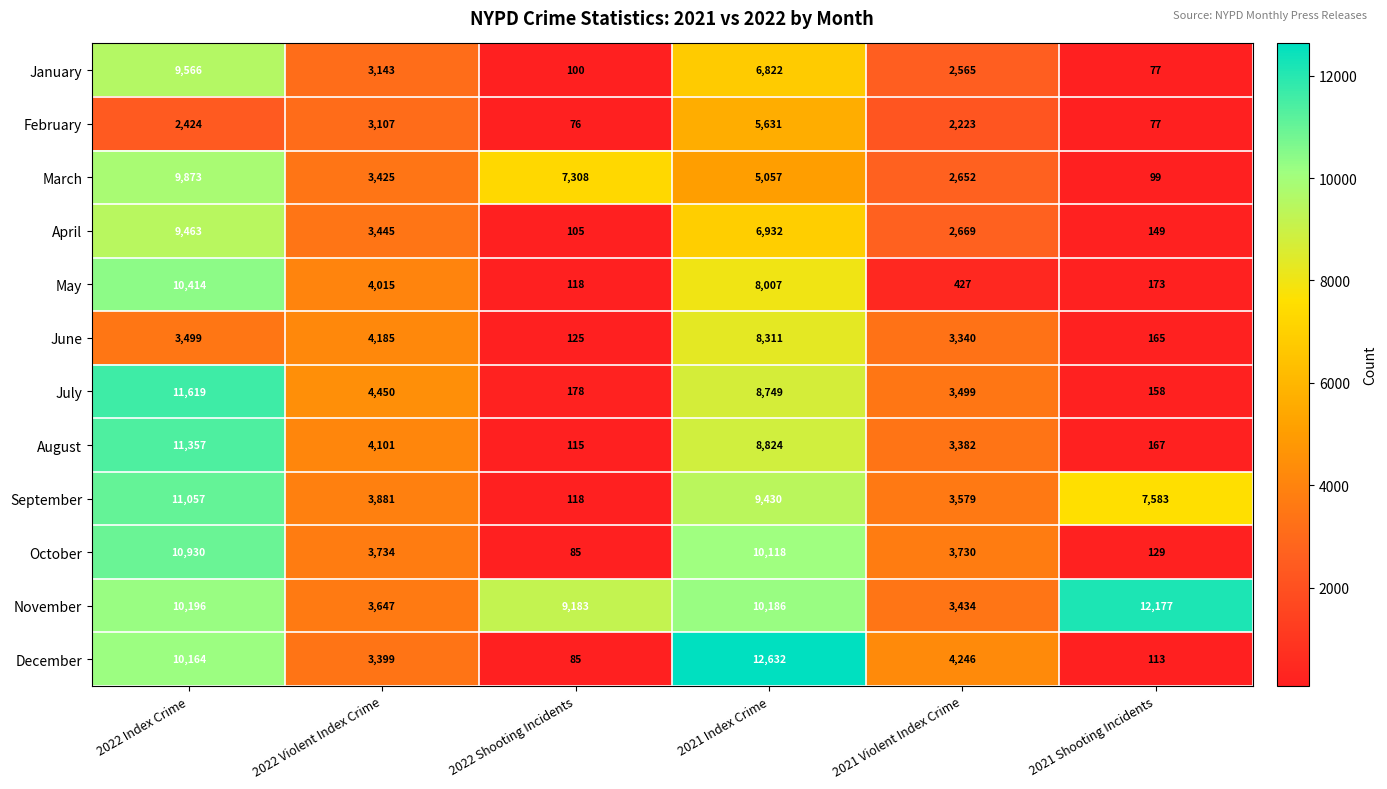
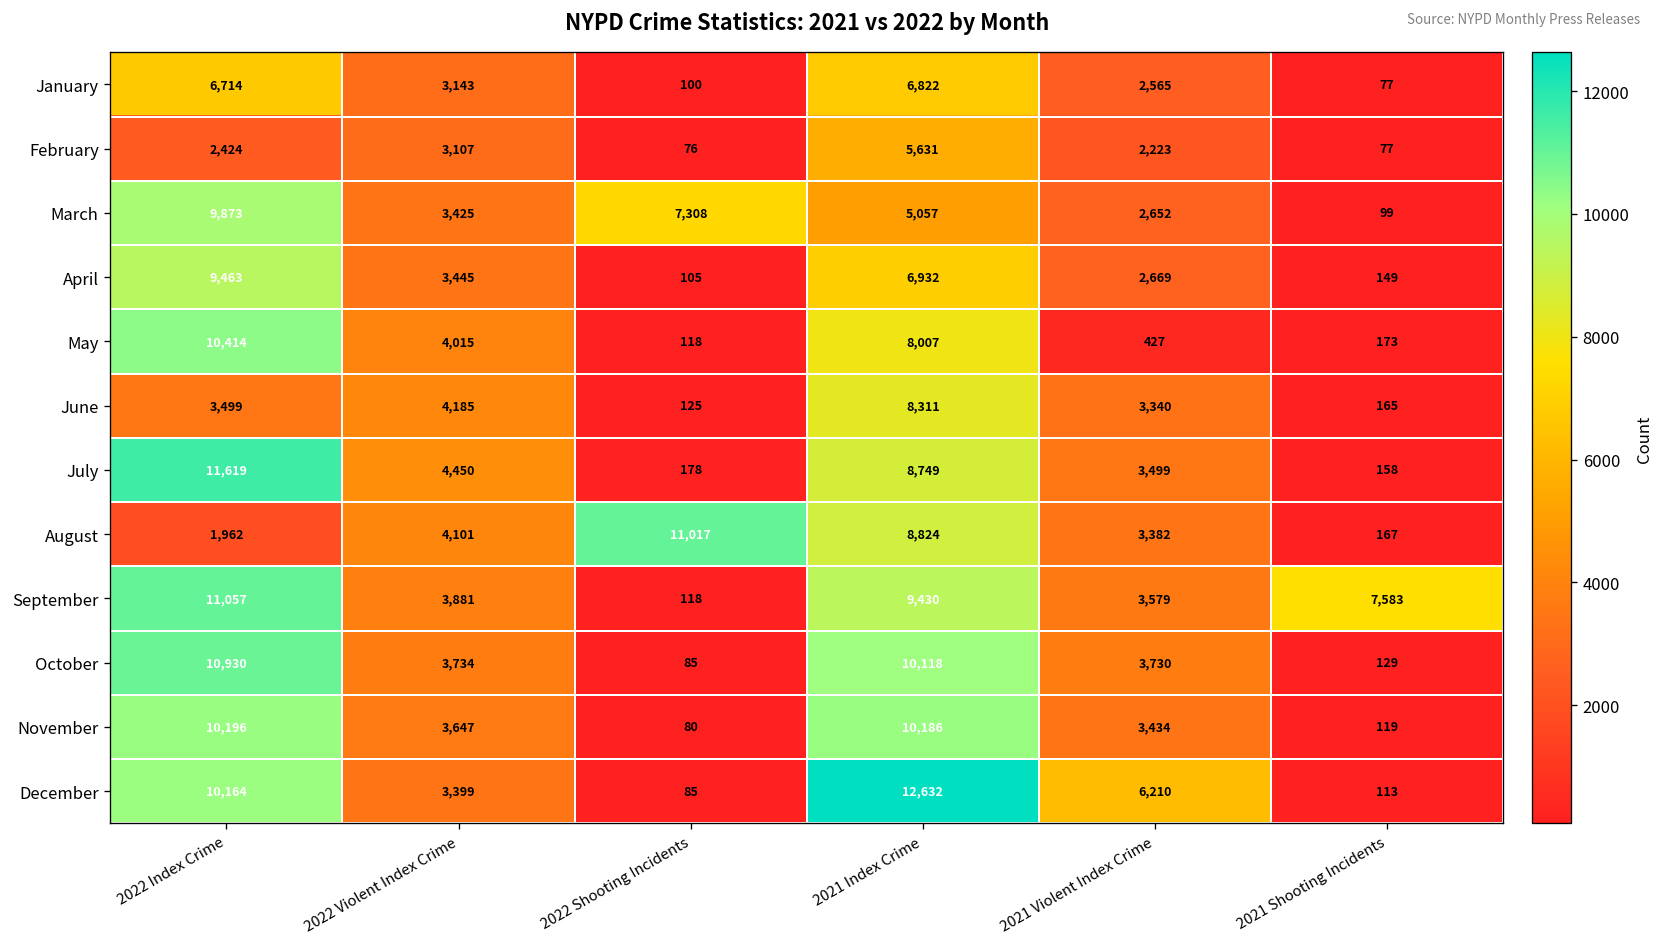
January, 2022 Index Crime: 9,566 -> 6,714
August, 2022 Index Crime: 11,357 -> 1,962
August, 2022 Shooting Incidents: 115 -> 11,017
November, 2022 Shooting Incidents: 9,183 -> 80
November, 2021 Shooting Incidents: 12,177 -> 119
December, 2021 Violent Index Crime: 4,246 -> 6,210
